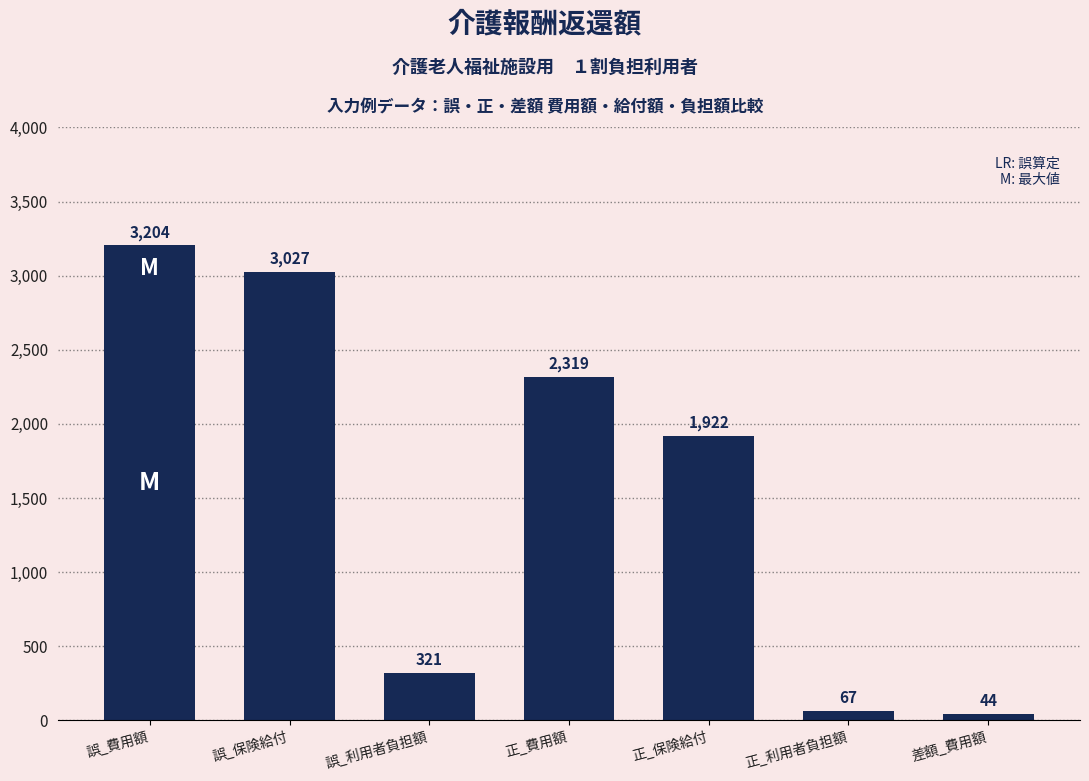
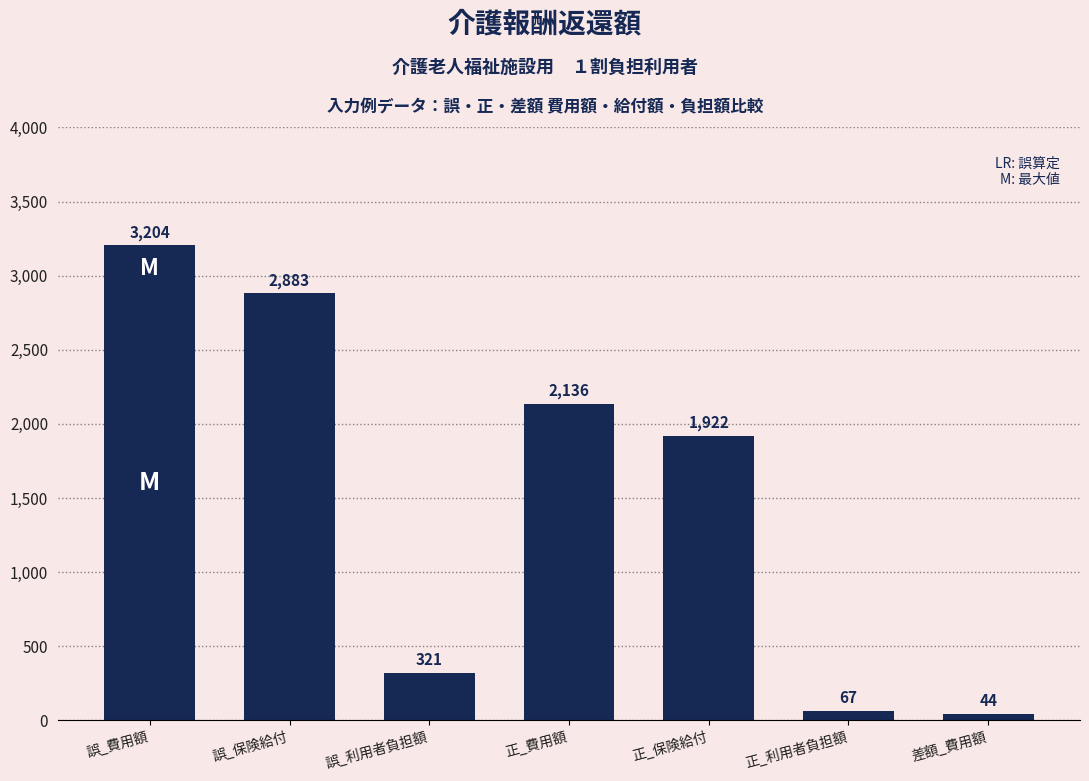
誤_保険給付: 3,027 -> 2,883
正_費用額: 2,319 -> 2,136
